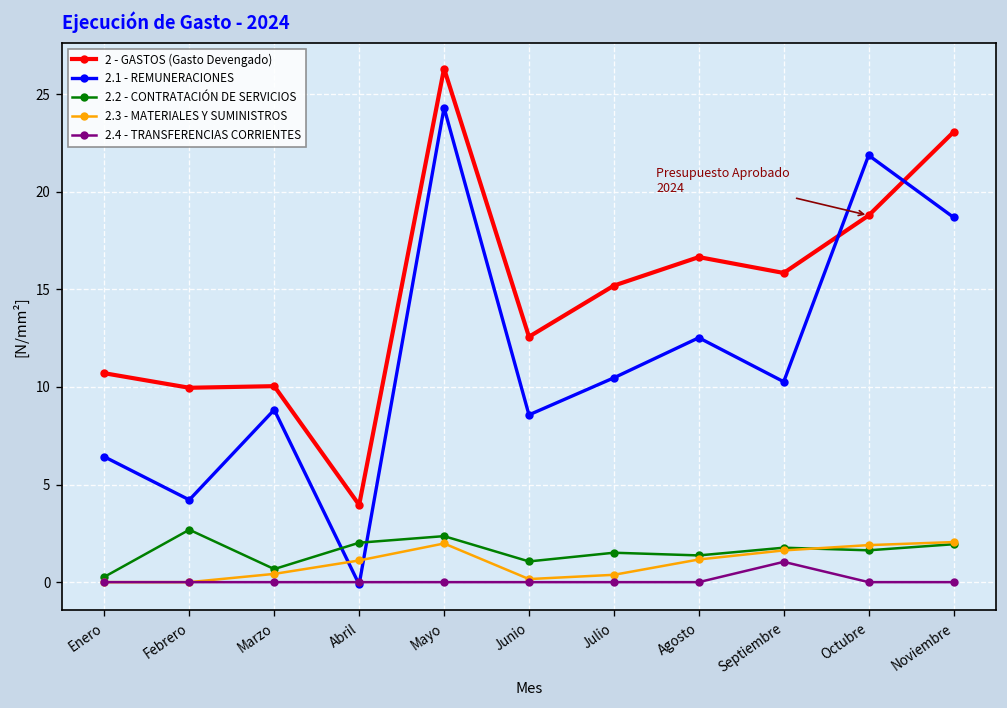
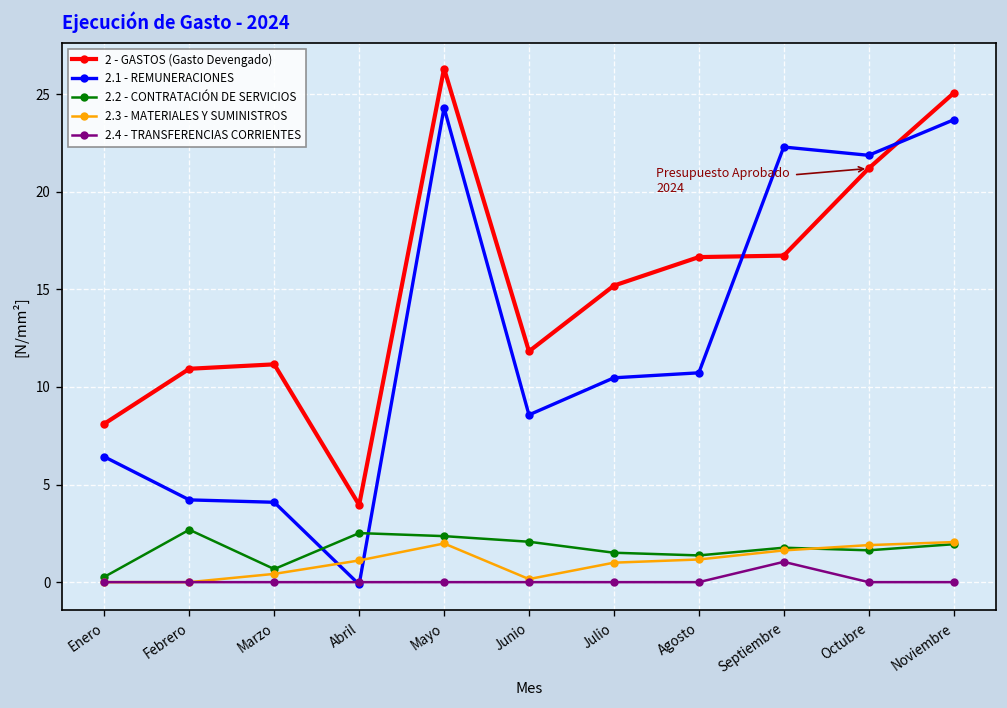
2 - GASTOS (Gasto Devengado), Enero: 10.7 -> 8.1
2 - GASTOS (Gasto Devengado), Febrero: 10.0 -> 10.9
2 - GASTOS (Gasto Devengado), Marzo: 10.0 -> 11.2
2.1 - REMUNERACIONES, Marzo: 8.8 -> 4.1
2.2 - CONTRATACIÓN DE SERVICIOS, Abril: 2.0 -> 2.5
2 - GASTOS (Gasto Devengado), Junio: 12.6 -> 11.8
2.2 - CONTRATACIÓN DE SERVICIOS, Junio: 1.1 -> 2.1
2.3 - MATERIALES Y SUMINISTROS, Julio: 0.4 -> 1.0
2.1 - REMUNERACIONES, Agosto: 12.5 -> 10.7
2 - GASTOS (Gasto Devengado), Septiembre: 15.8 -> 16.7
2.1 - REMUNERACIONES, Septiembre: 10.3 -> 22.3
2 - GASTOS (Gasto Devengado), Octubre: 18.8 -> 21.2
2 - GASTOS (Gasto Devengado), Noviembre: 23.1 -> 25.1
2.1 - REMUNERACIONES, Noviembre: 18.7 -> 23.7
